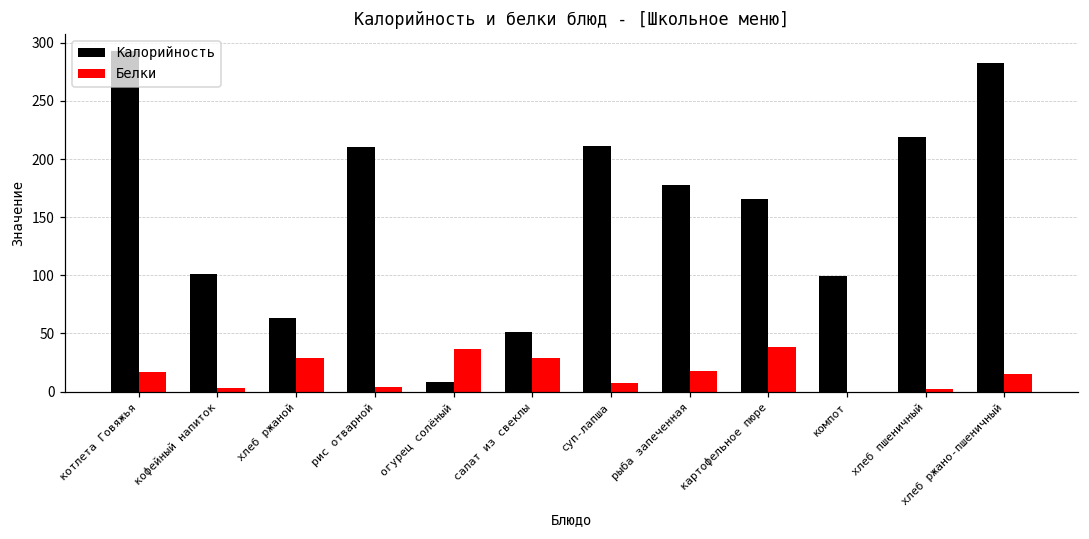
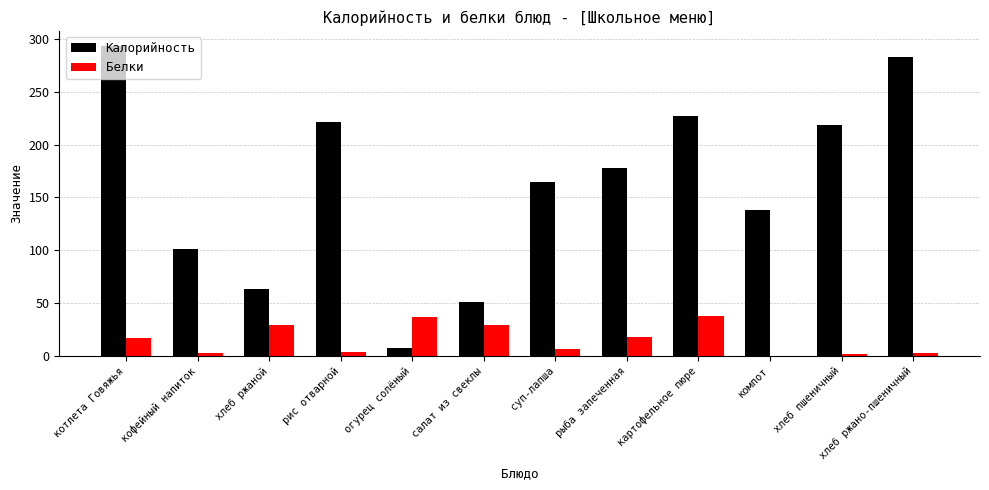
Калорийность, рис отварной: 210 -> 221
Калорийность, суп-лапша: 211 -> 165
Калорийность, картофельное пюре: 166 -> 227
Калорийность, компот: 99 -> 138
Белки, хлеб ржано-пшеничный: 15 -> 3
